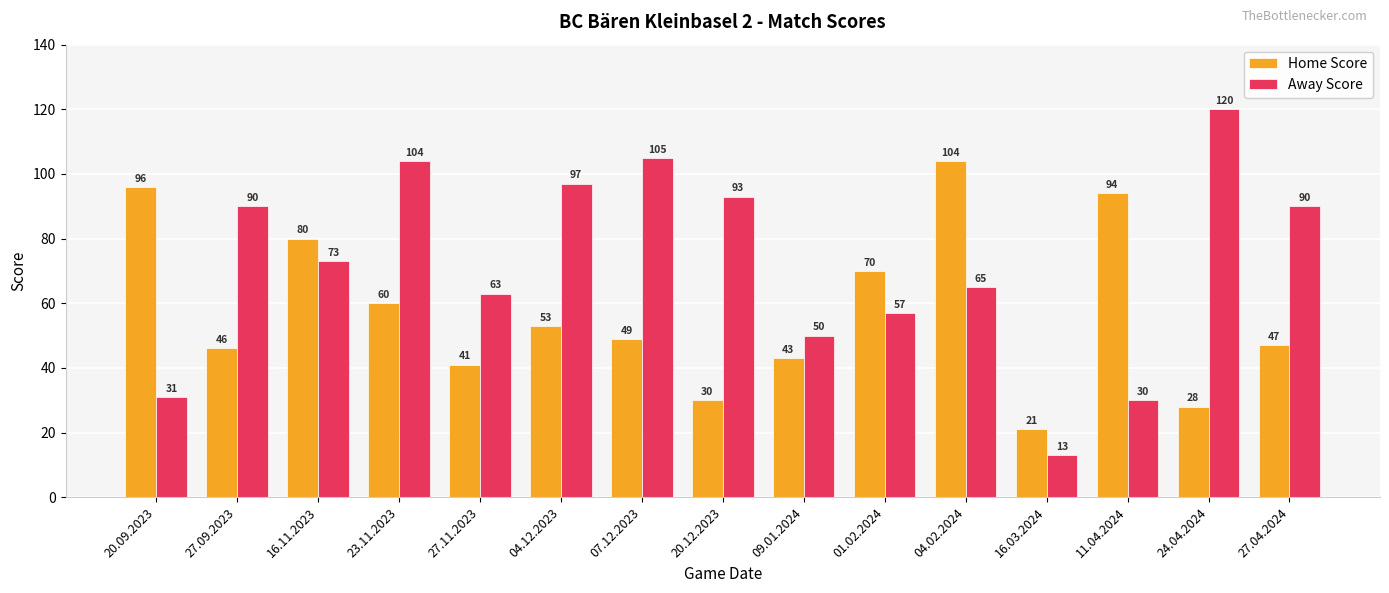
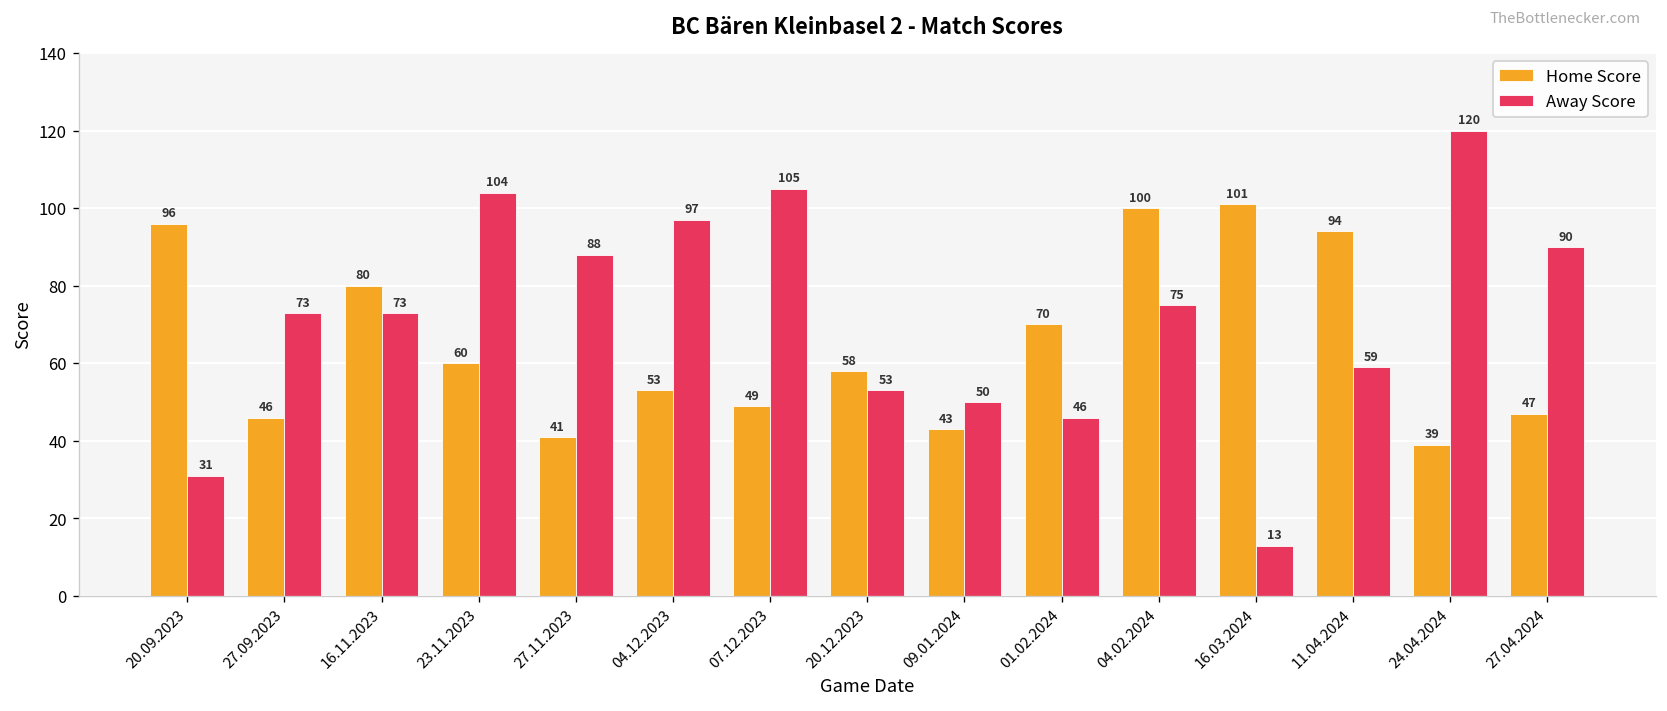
Away Score, 27.09.2023: 90 -> 73
Away Score, 27.11.2023: 63 -> 88
Home Score, 20.12.2023: 30 -> 58
Away Score, 20.12.2023: 93 -> 53
Away Score, 01.02.2024: 57 -> 46
Home Score, 04.02.2024: 104 -> 100
Away Score, 04.02.2024: 65 -> 75
Home Score, 16.03.2024: 21 -> 101
Away Score, 11.04.2024: 30 -> 59
Home Score, 24.04.2024: 28 -> 39
